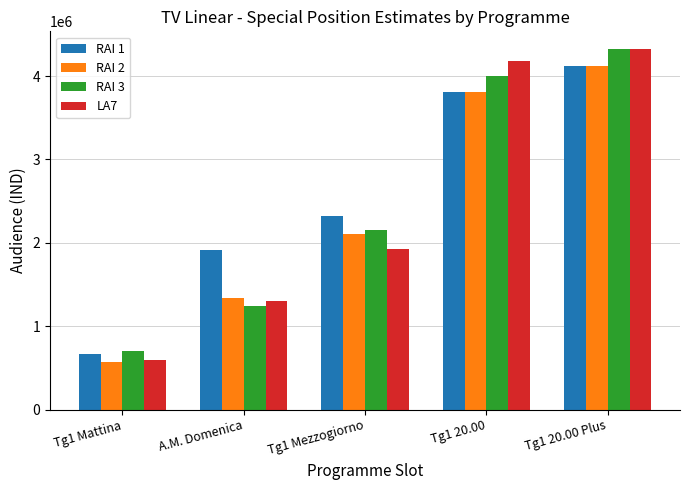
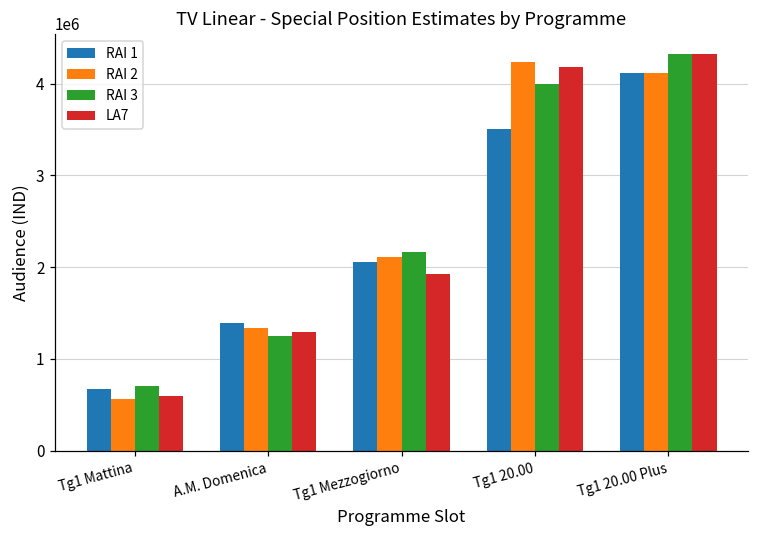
RAI 1, A.M. Domenica: 1900000 -> 1400000
RAI 1, Tg1 Mezzogiorno: 2300000 -> 2100000
RAI 1, Tg1 20.00: 3800000 -> 3500000
RAI 2, Tg1 20.00: 3800000 -> 4200000
